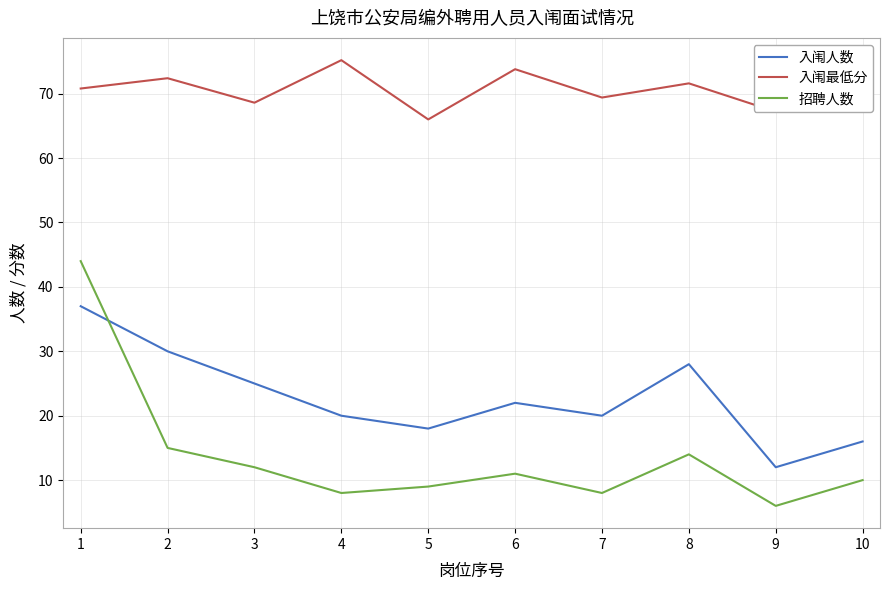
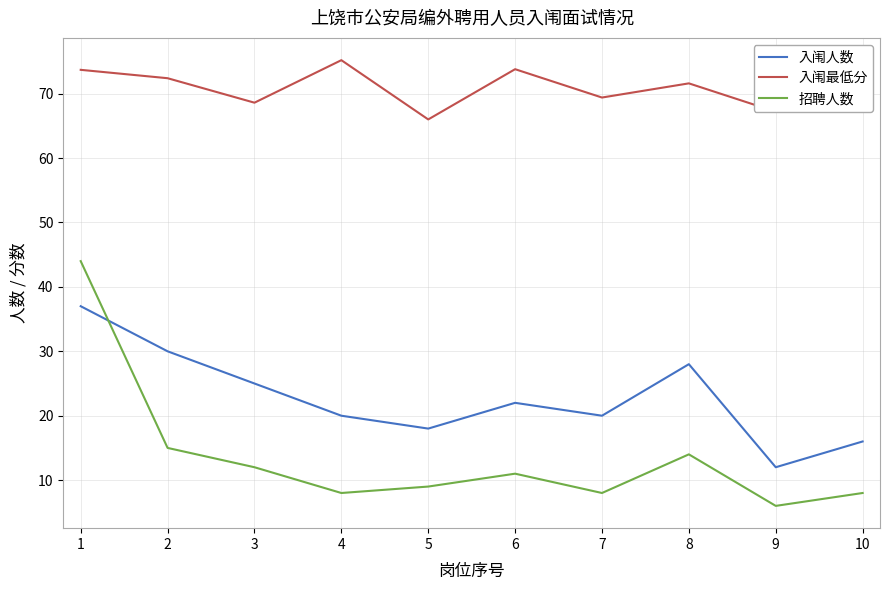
入闱最低分, 1: 71 -> 74
招聘人数, 10: 10 -> 8
